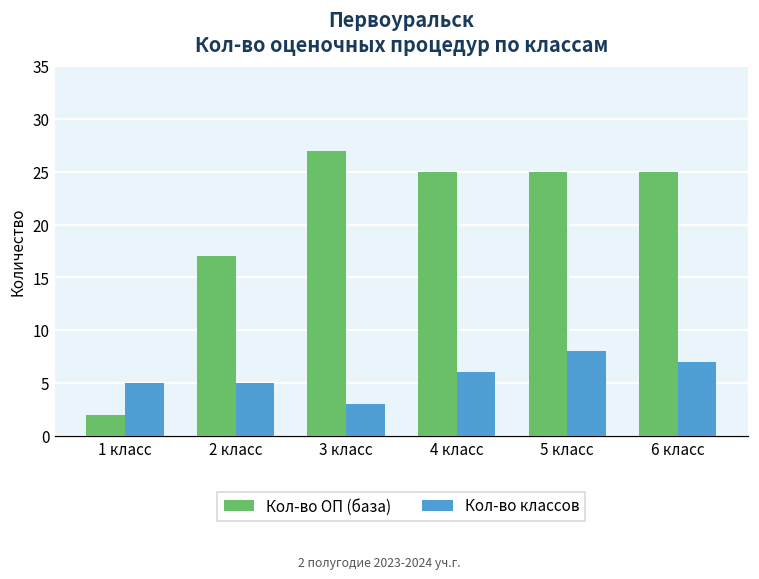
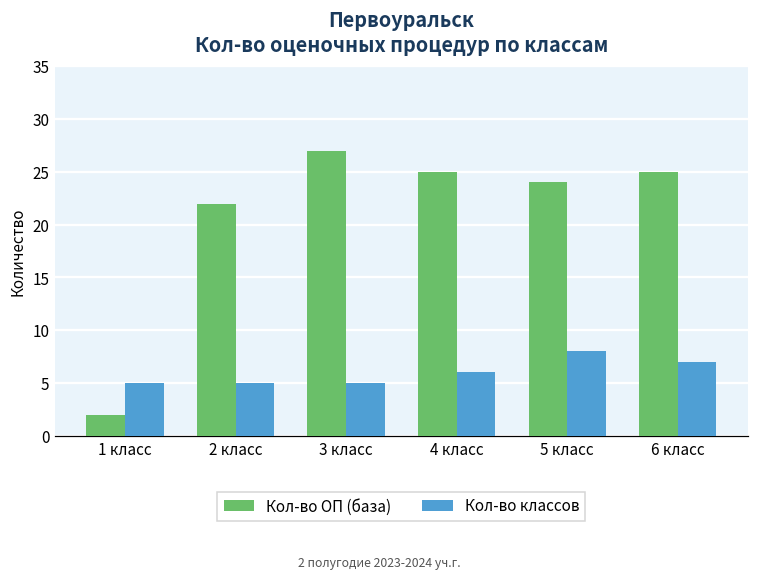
Кол-во ОП (база), 2 класс: 17 -> 22
Кол-во классов, 3 класс: 3 -> 5
Кол-во ОП (база), 5 класс: 25 -> 24
